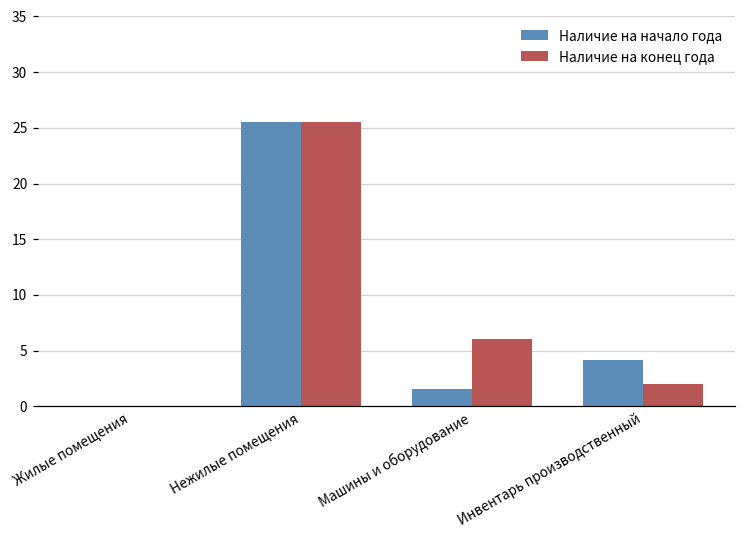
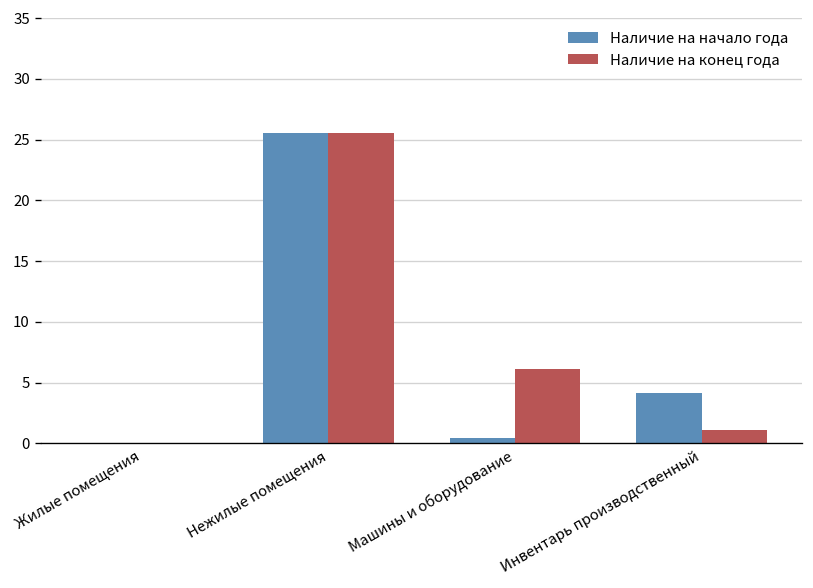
Наличие на начало года, Машины и оборудование: 1.6 -> 0.5
Наличие на конец года, Инвентарь производственный: 2.0 -> 1.1
